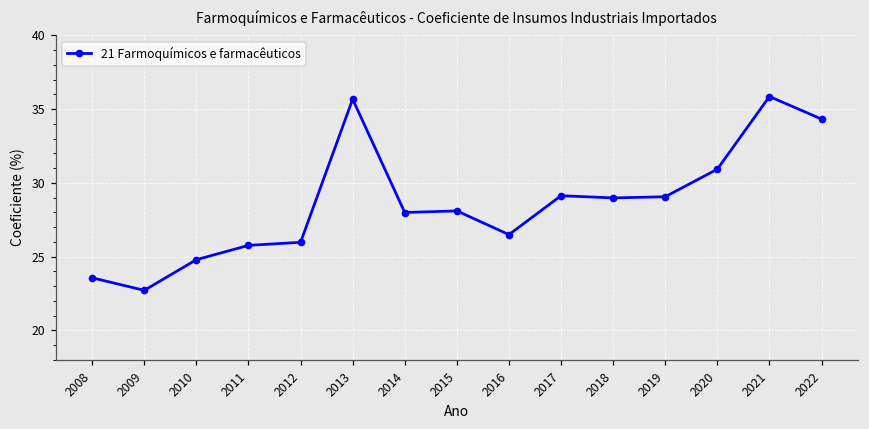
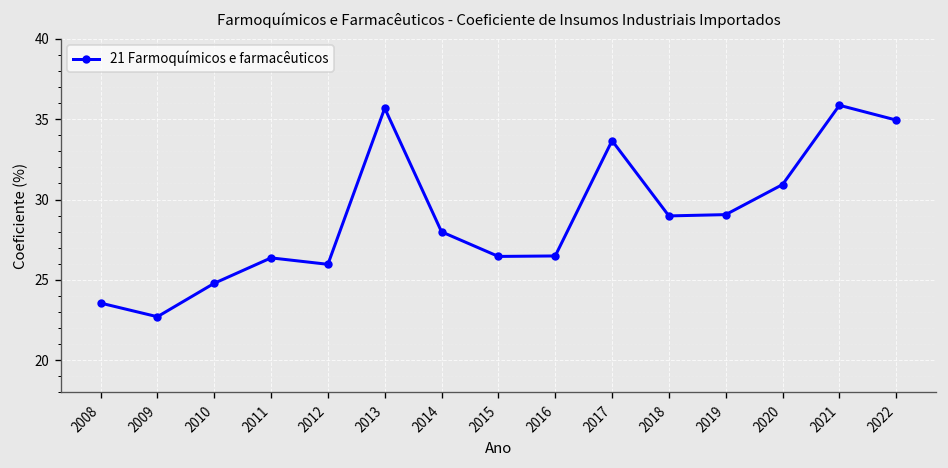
2011: 25.8 -> 26.4
2015: 28.1 -> 26.5
2017: 29.1 -> 33.7
2022: 34.3 -> 34.9
